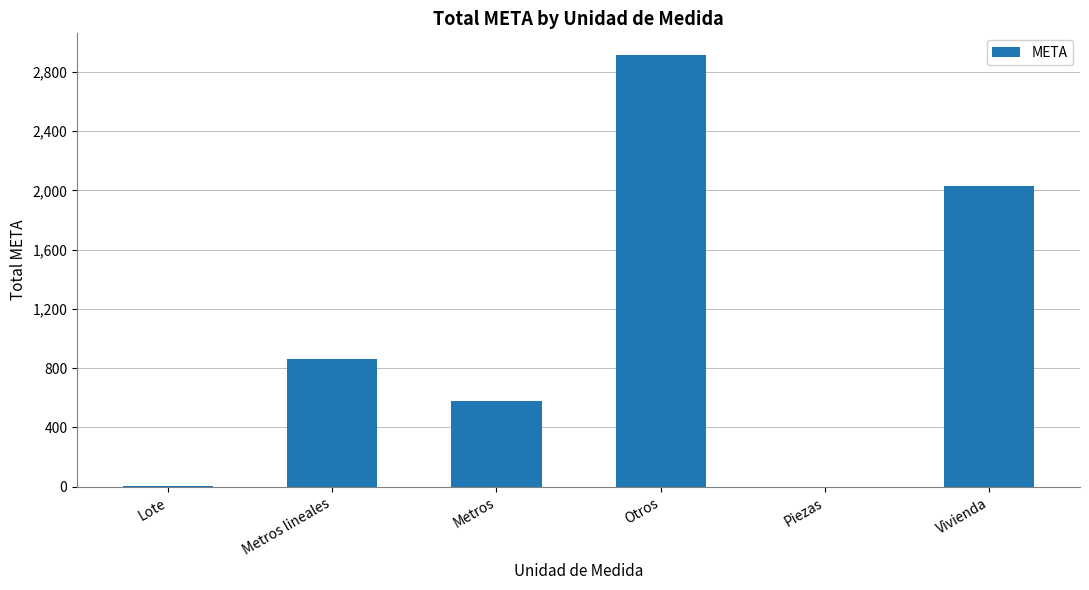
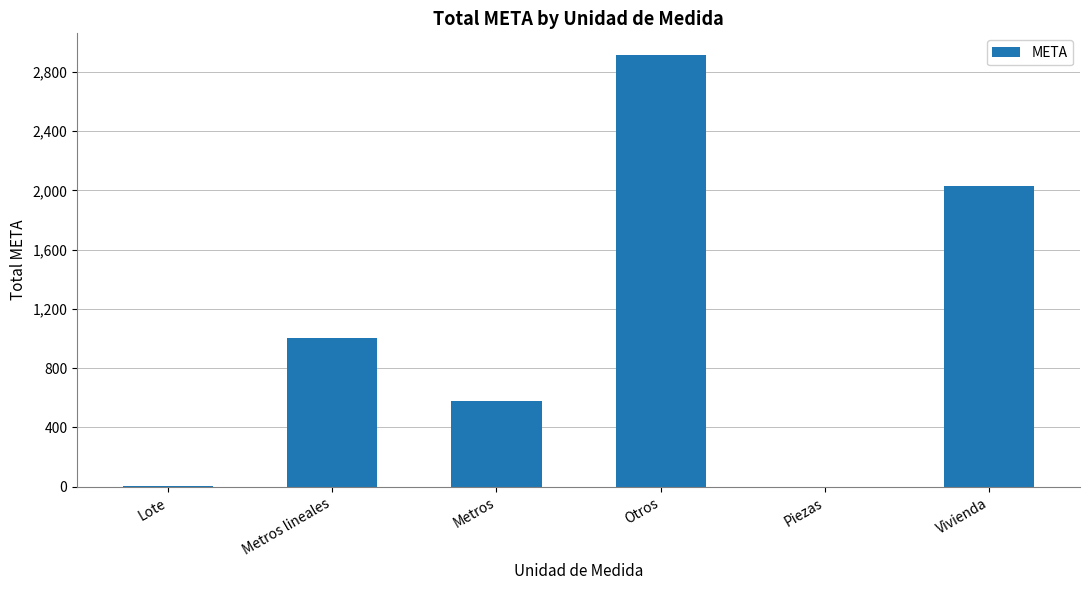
Metros lineales: 860 -> 1,000
